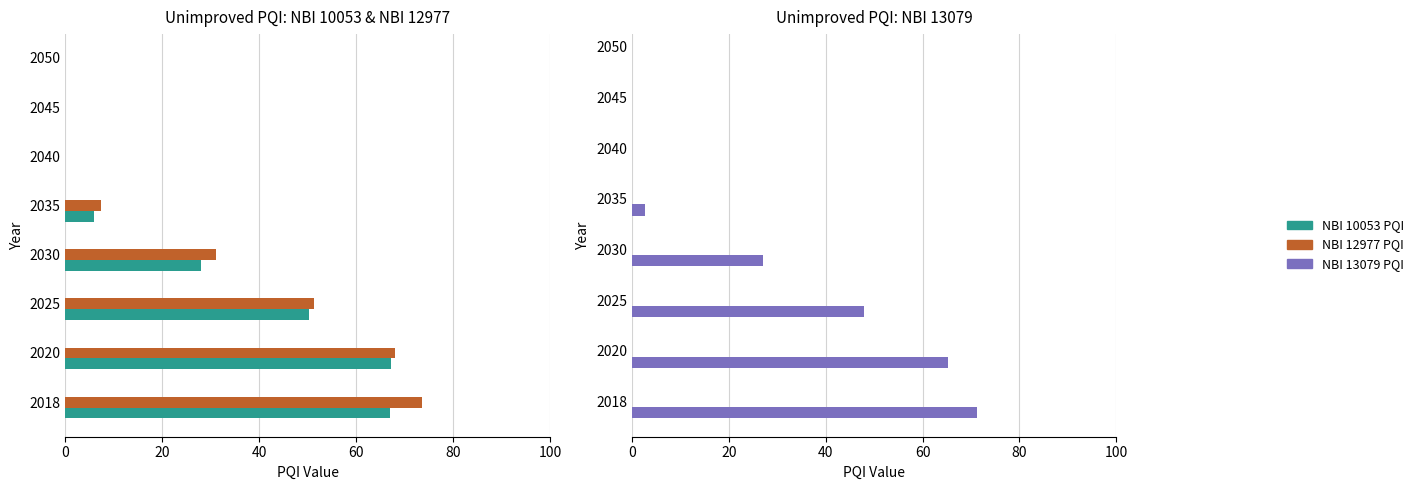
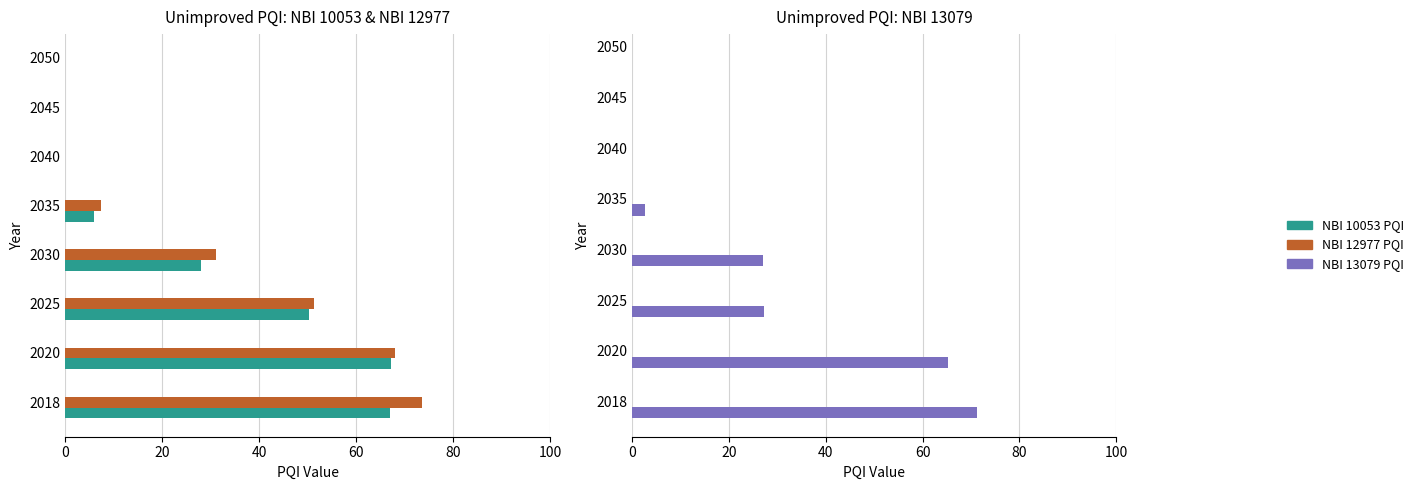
Unimproved PQI: NBI 13079, 2025: 48 -> 27
